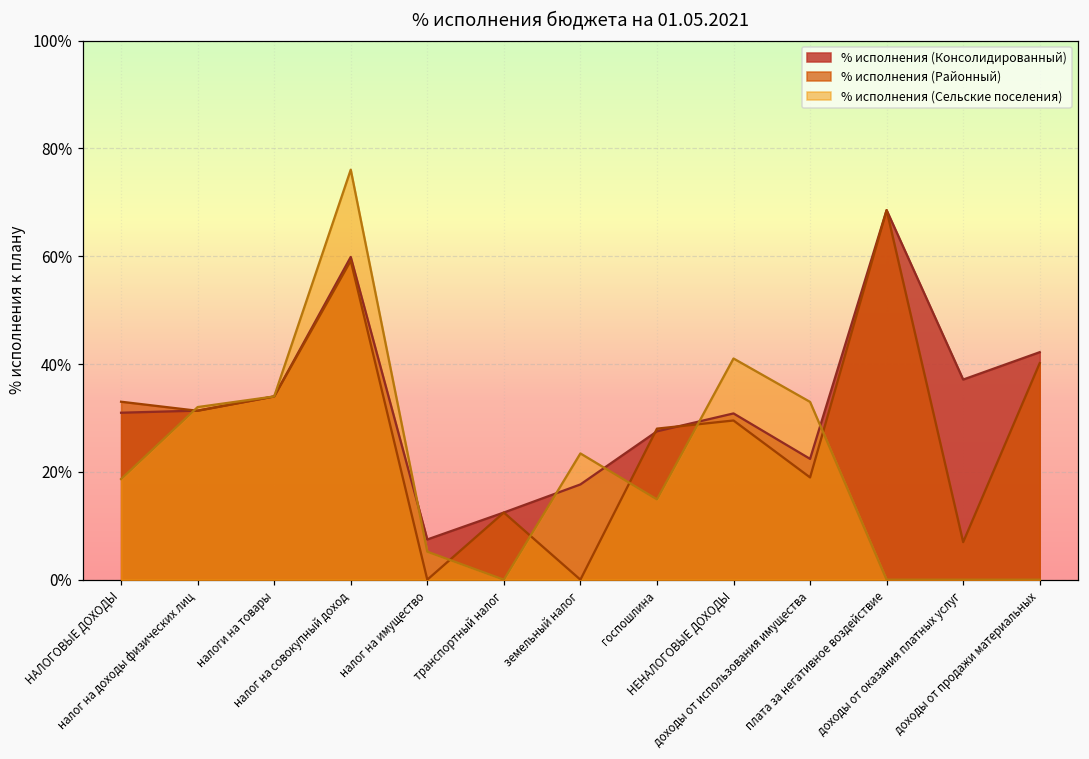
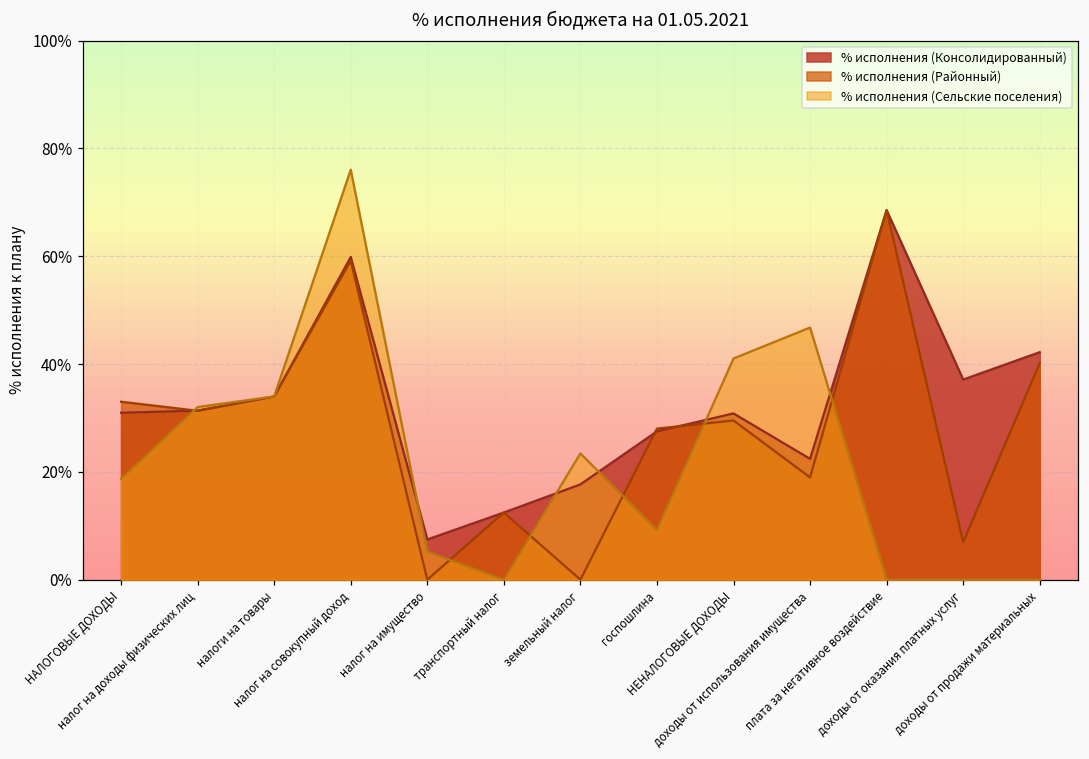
% исполнения (Сельские поселения), госпошлина: 15% -> 9%
% исполнения (Сельские поселения), доходы от использования имущества: 33% -> 47%
